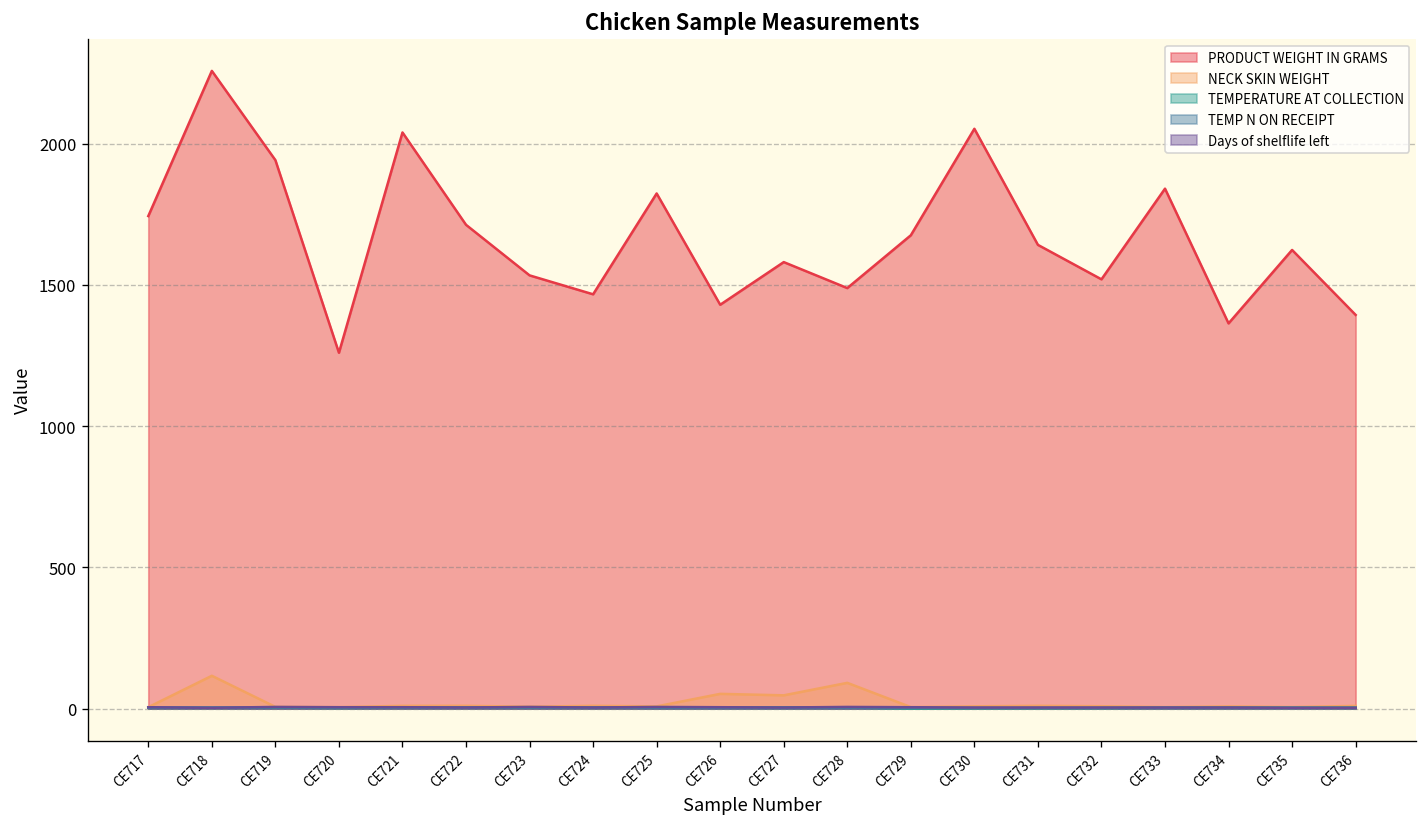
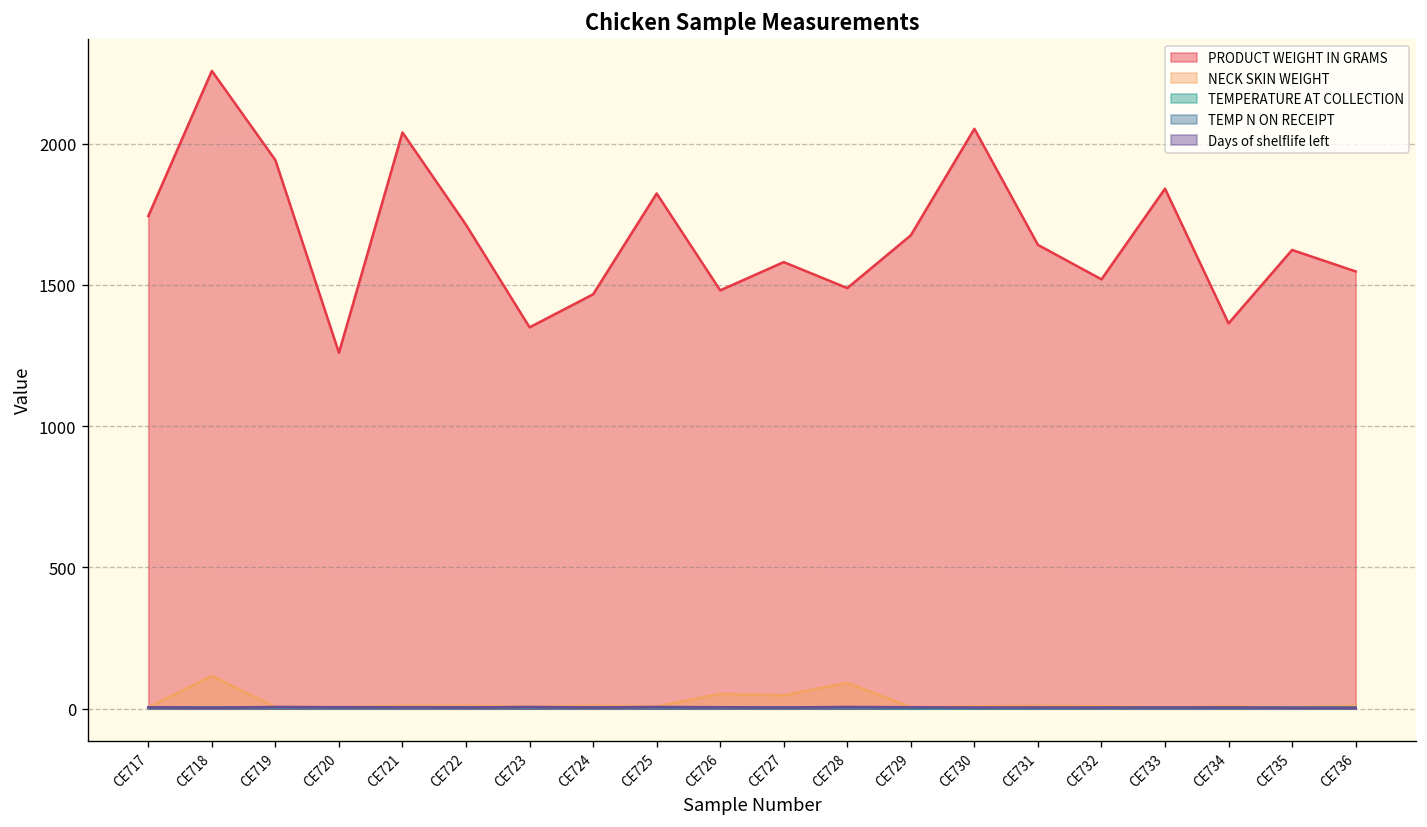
PRODUCT WEIGHT IN GRAMS, CE723: 1530 -> 1350
PRODUCT WEIGHT IN GRAMS, CE726: 1430 -> 1480
PRODUCT WEIGHT IN GRAMS, CE736: 1390 -> 1550
